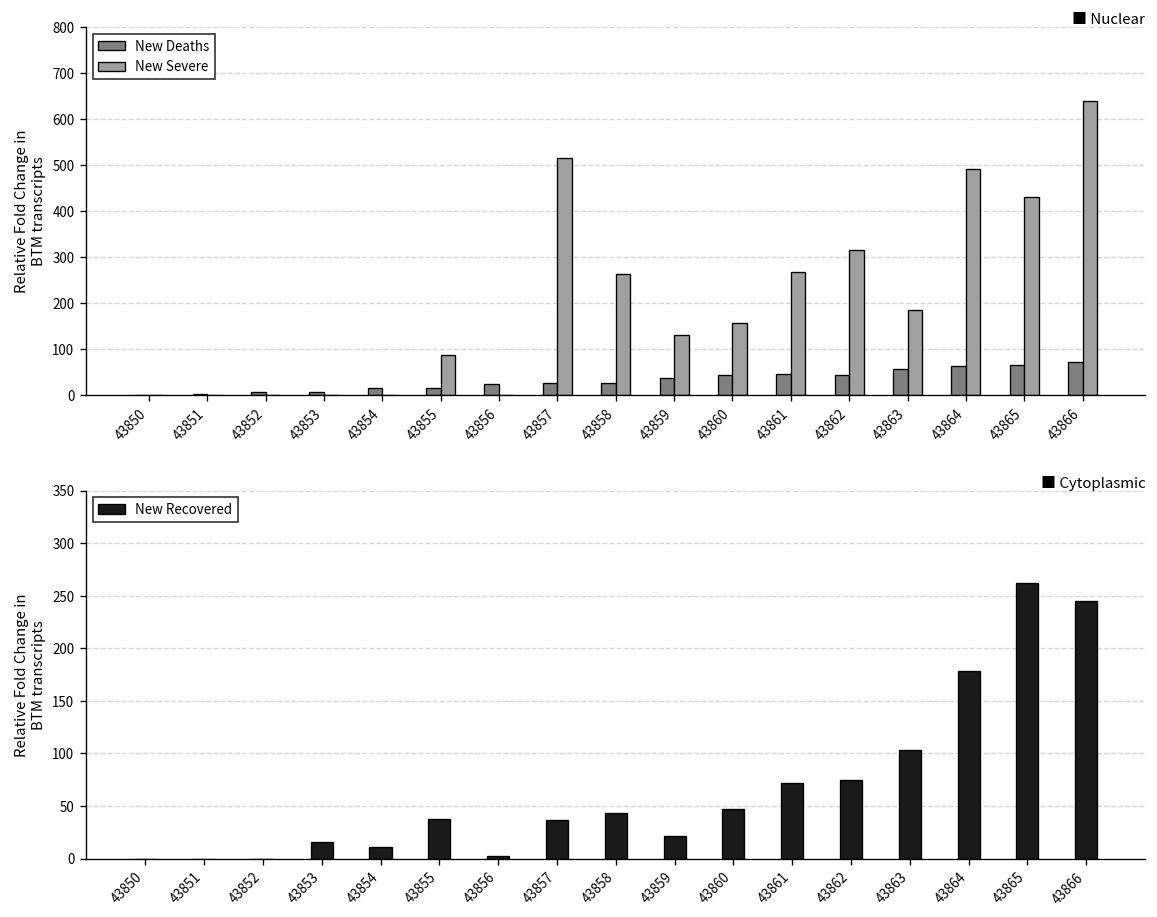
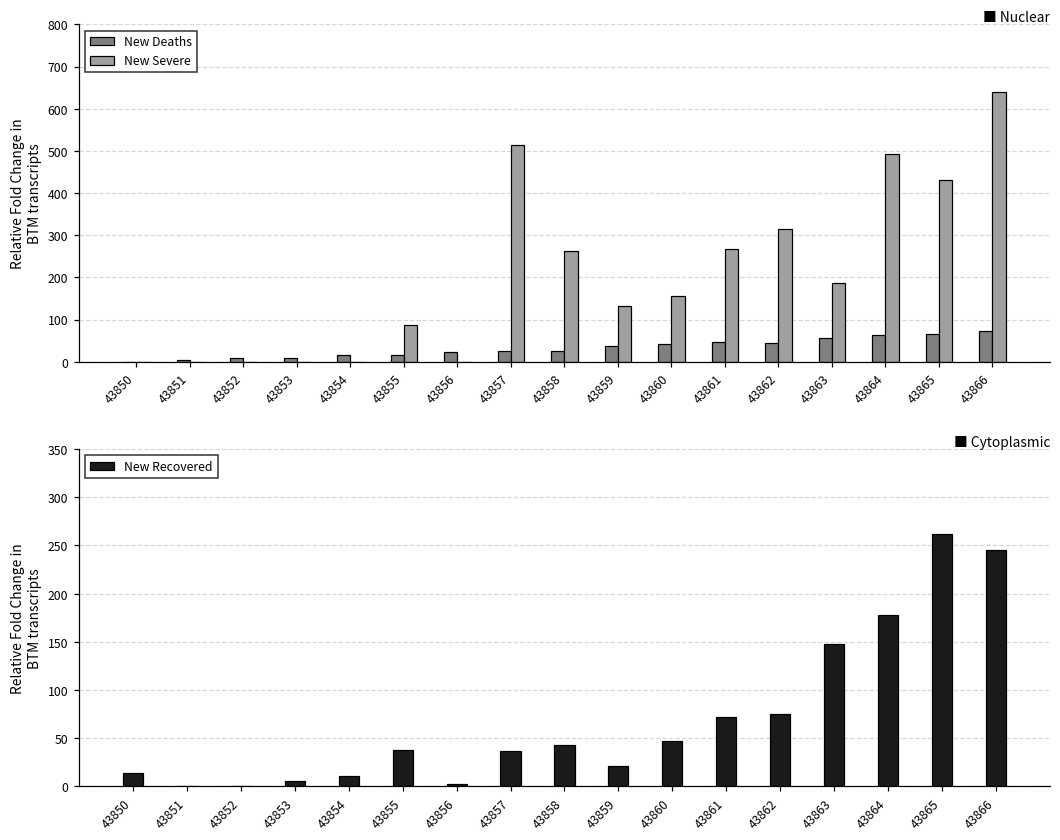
■ Cytoplasmic, 43850: 0 -> 10
■ Cytoplasmic, 43853: 20 -> 10
■ Cytoplasmic, 43863: 100 -> 150
